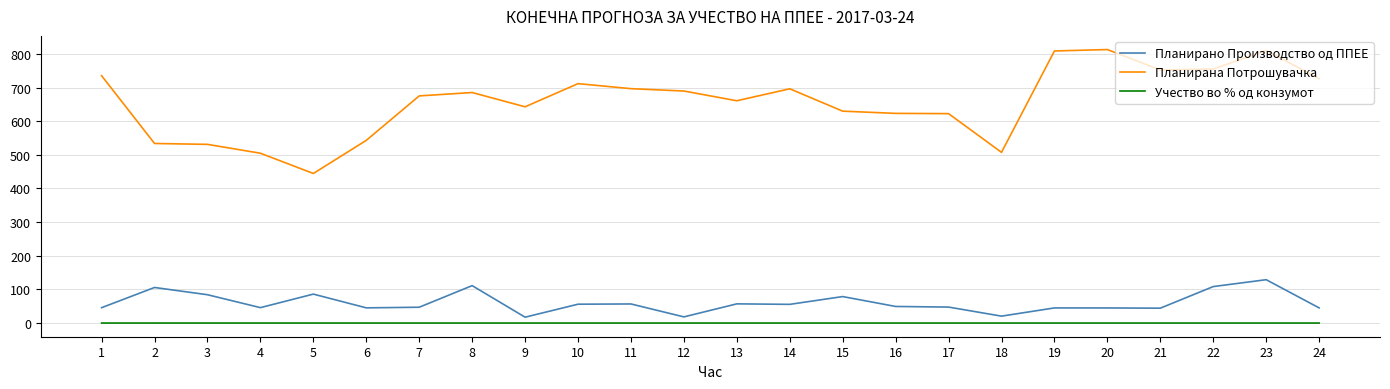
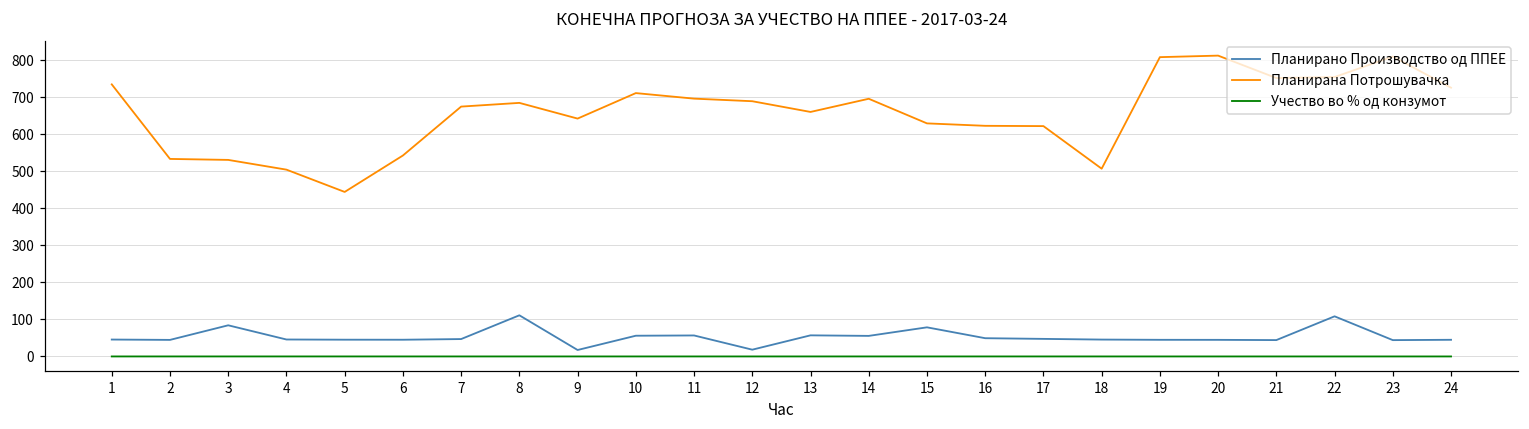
Планирано Производство од ППЕЕ, 2: 110 -> 40
Планирано Производство од ППЕЕ, 5: 90 -> 50
Планирано Производство од ППЕЕ, 18: 20 -> 50
Планирано Производство од ППЕЕ, 23: 130 -> 40
